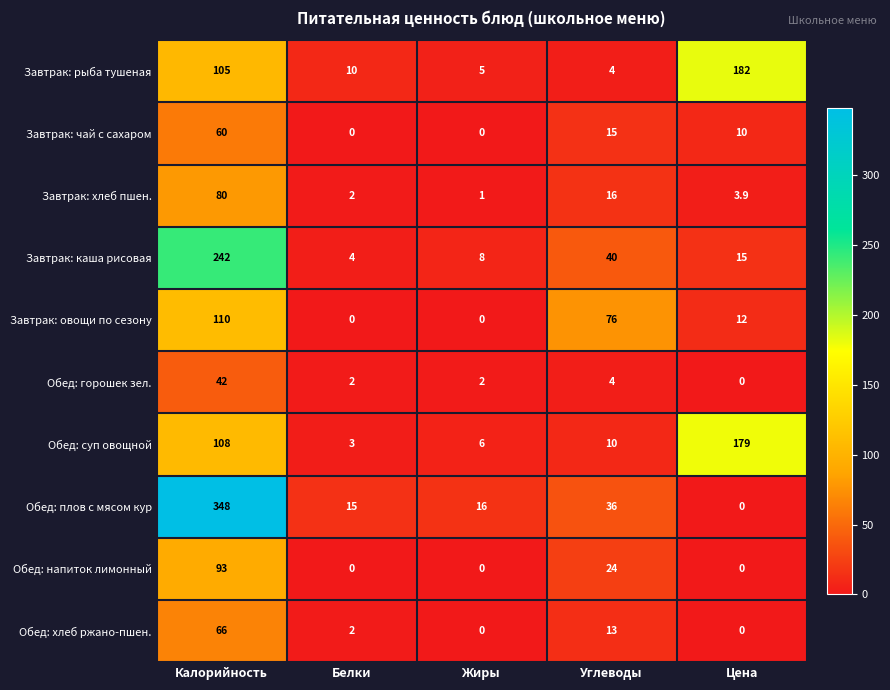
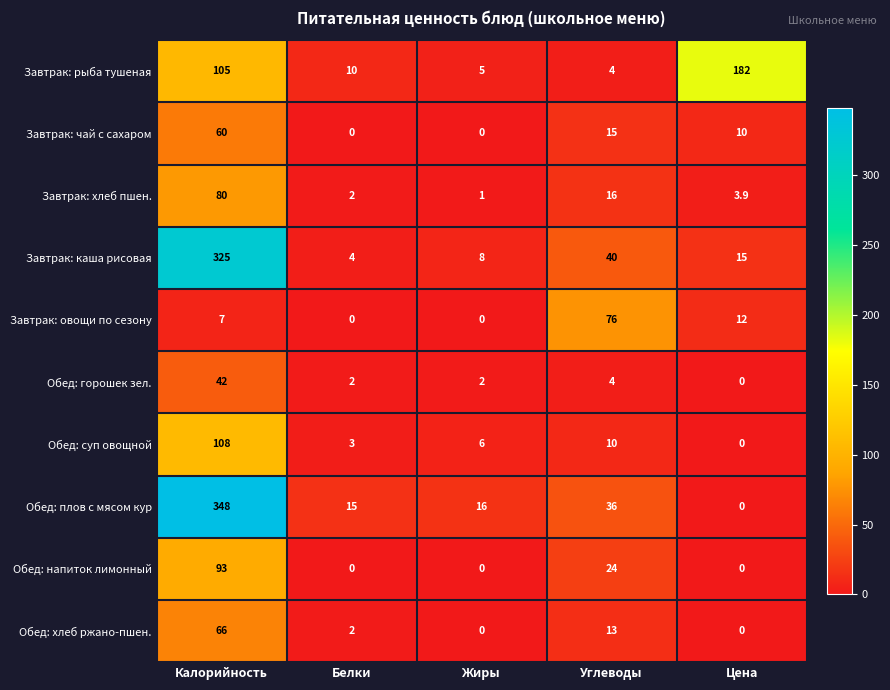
Завтрак: каша рисовая, Калорийность: 242 -> 325
Завтрак: овощи по сезону, Калорийность: 110 -> 7
Обед: суп овощной, Цена: 179 -> 0
